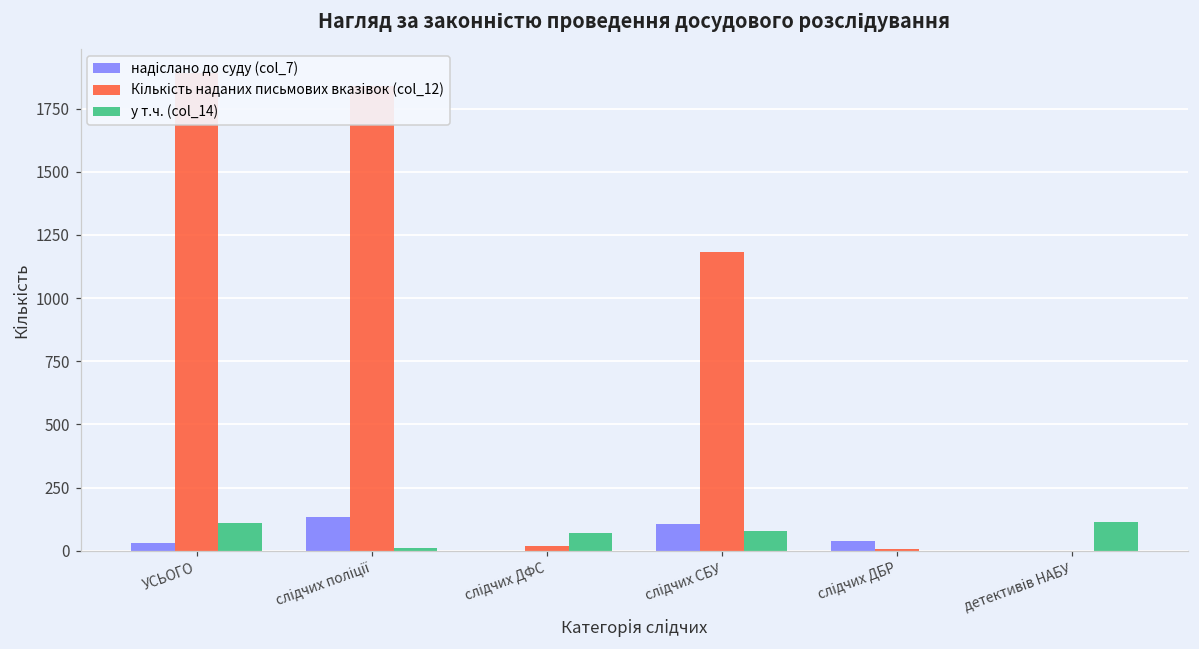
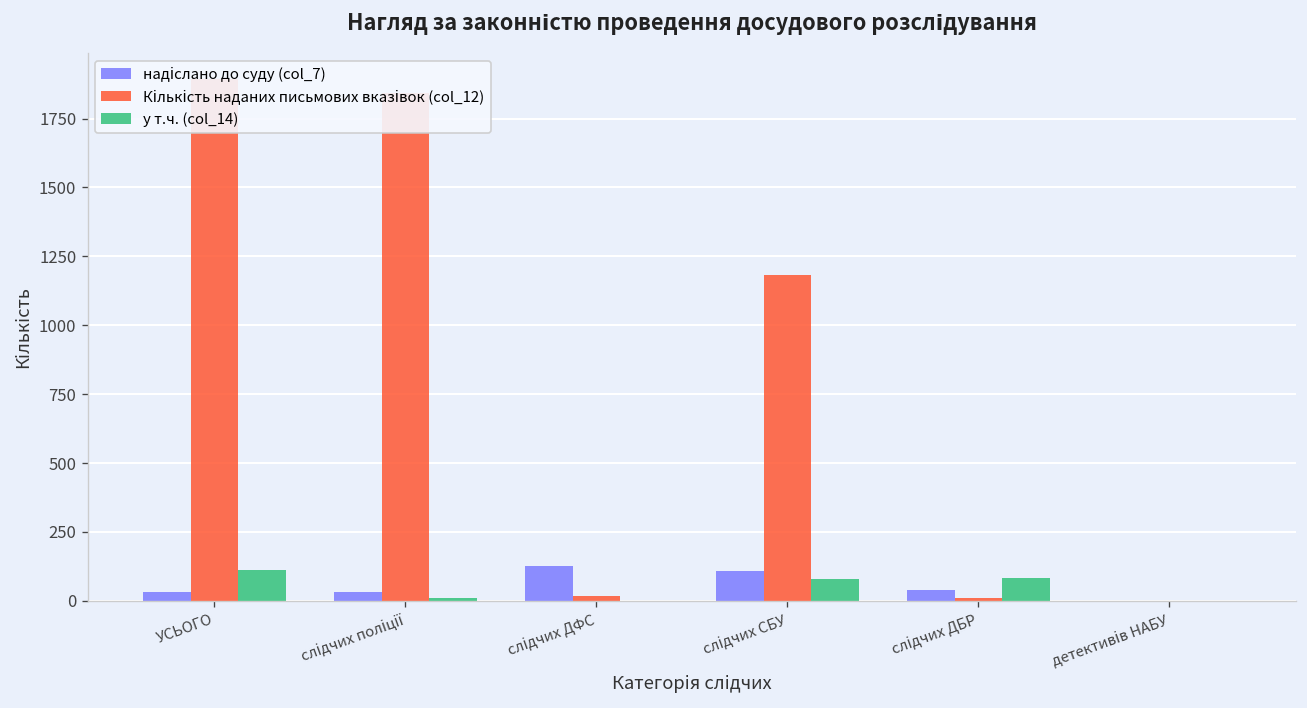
надіслано до суду (col_7), слідчих поліції: 130 -> 30
надіслано до суду (col_7), слідчих ДФС: 0 -> 130
у т.ч. (col_14), слідчих ДФС: 70 -> 0
у т.ч. (col_14), слідчих ДБР: 0 -> 80
у т.ч. (col_14), детективів НАБУ: 110 -> 0
